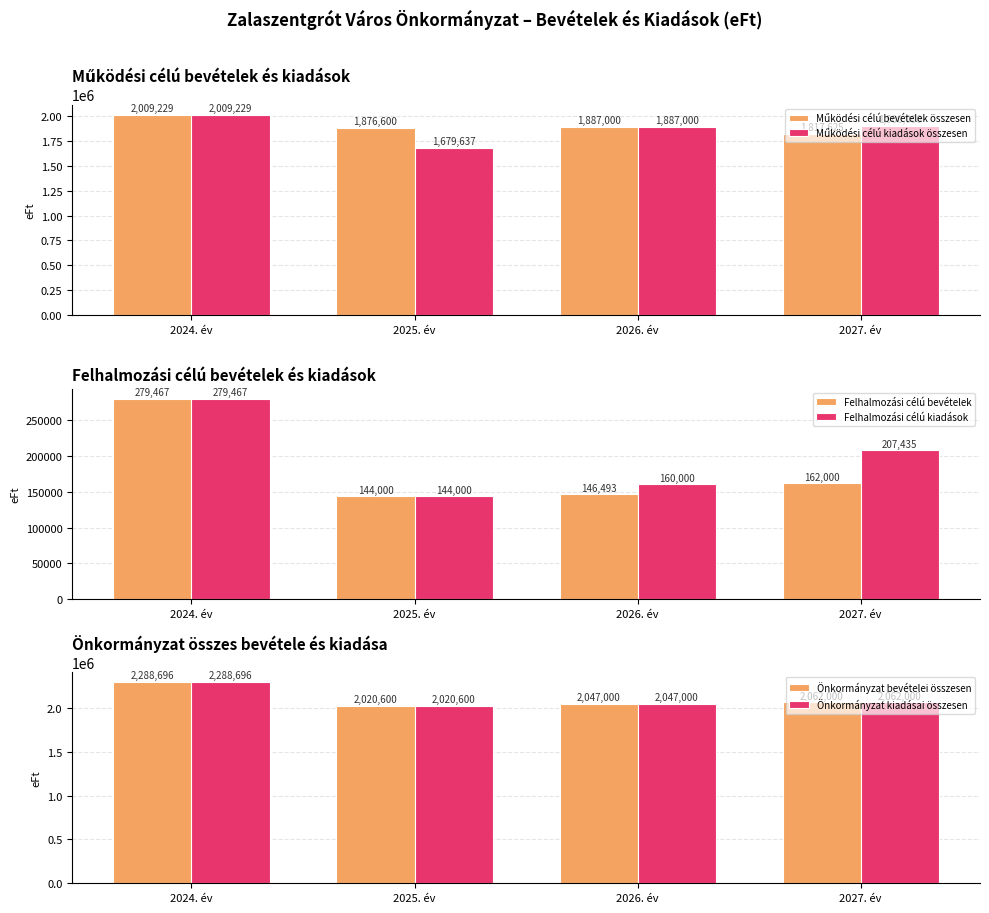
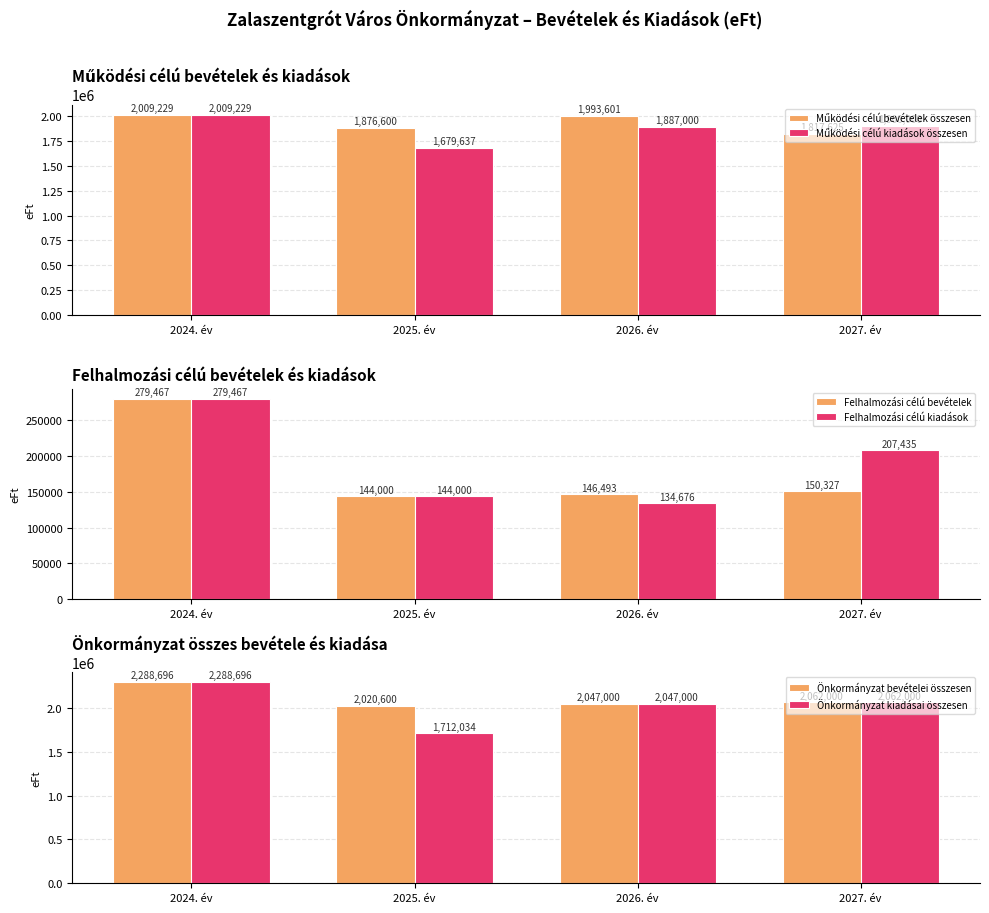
Működési célú bevételek és kiadások, Működési célú bevételek összesen, 2026. év: 1,887,000 -> 1,993,601
Felhalmozási célú bevételek és kiadások, Felhalmozási célú kiadások, 2026. év: 160,000 -> 134,676
Felhalmozási célú bevételek és kiadások, Felhalmozási célú bevételek, 2027. év: 162,000 -> 150,327
Önkormányzat összes bevétele és kiadása, Önkormányzat kiadásai összesen, 2025. év: 2,020,600 -> 1,712,034
